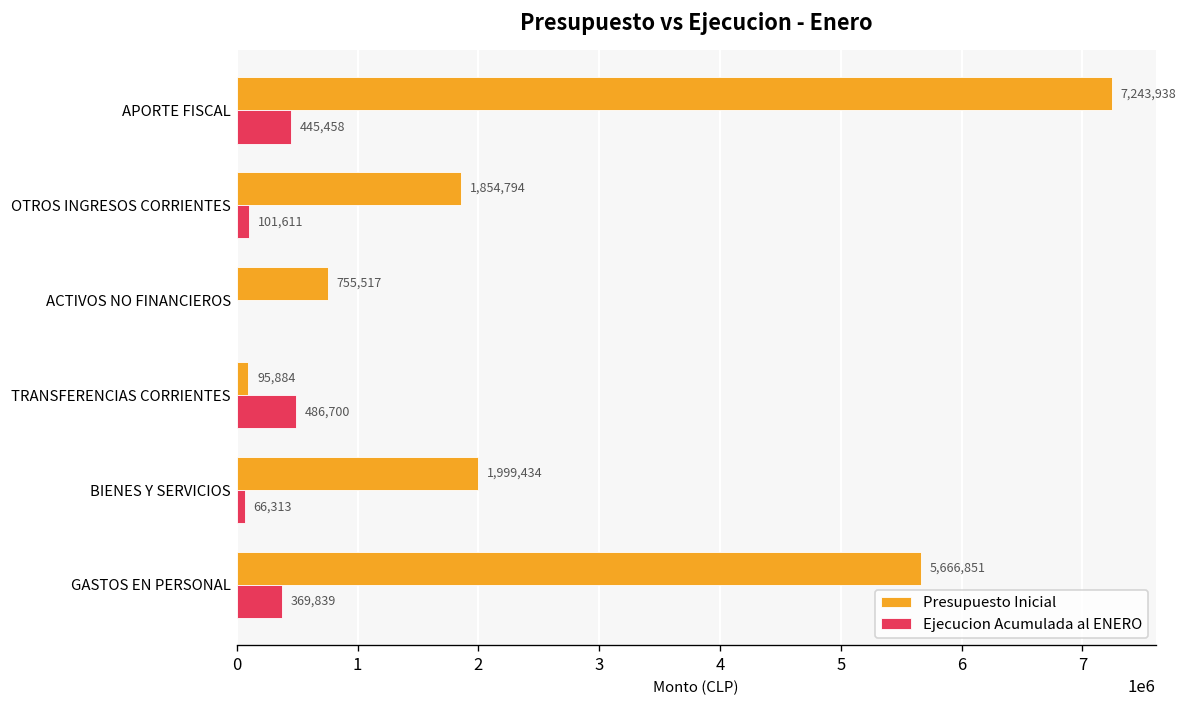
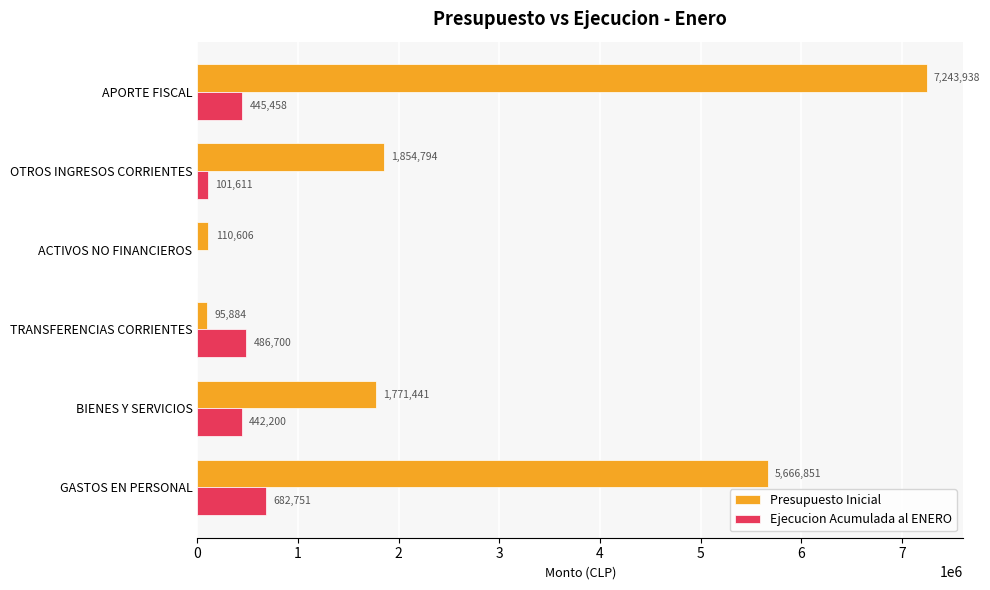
Presupuesto Inicial, ACTIVOS NO FINANCIEROS: 755,517 -> 110,606
Presupuesto Inicial, BIENES Y SERVICIOS: 1,999,434 -> 1,771,441
Ejecucion Acumulada al ENERO, BIENES Y SERVICIOS: 66,313 -> 442,200
Ejecucion Acumulada al ENERO, GASTOS EN PERSONAL: 369,839 -> 682,751
